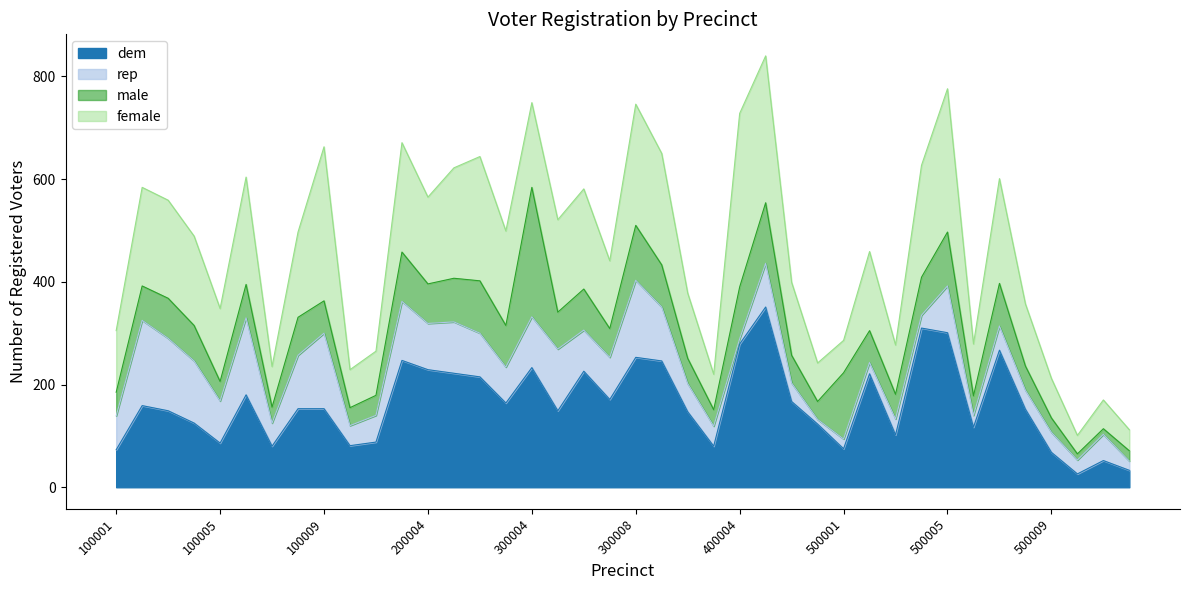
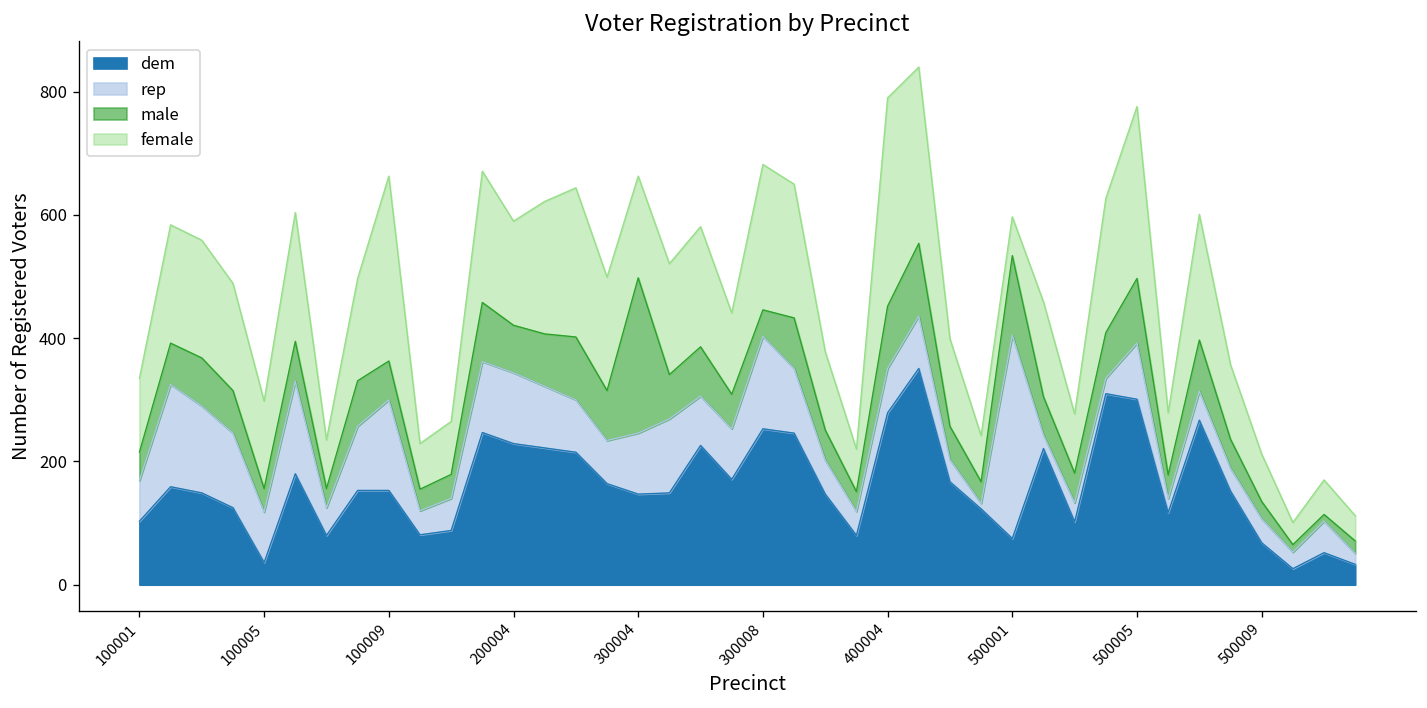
dem, 100001: 70 -> 100
dem, 100005: 90 -> 40
rep, 200004: 90 -> 120
dem, 300004: 230 -> 150
male, 300008: 110 -> 40
rep, 400004: 10 -> 70
rep, 500001: 20 -> 330
